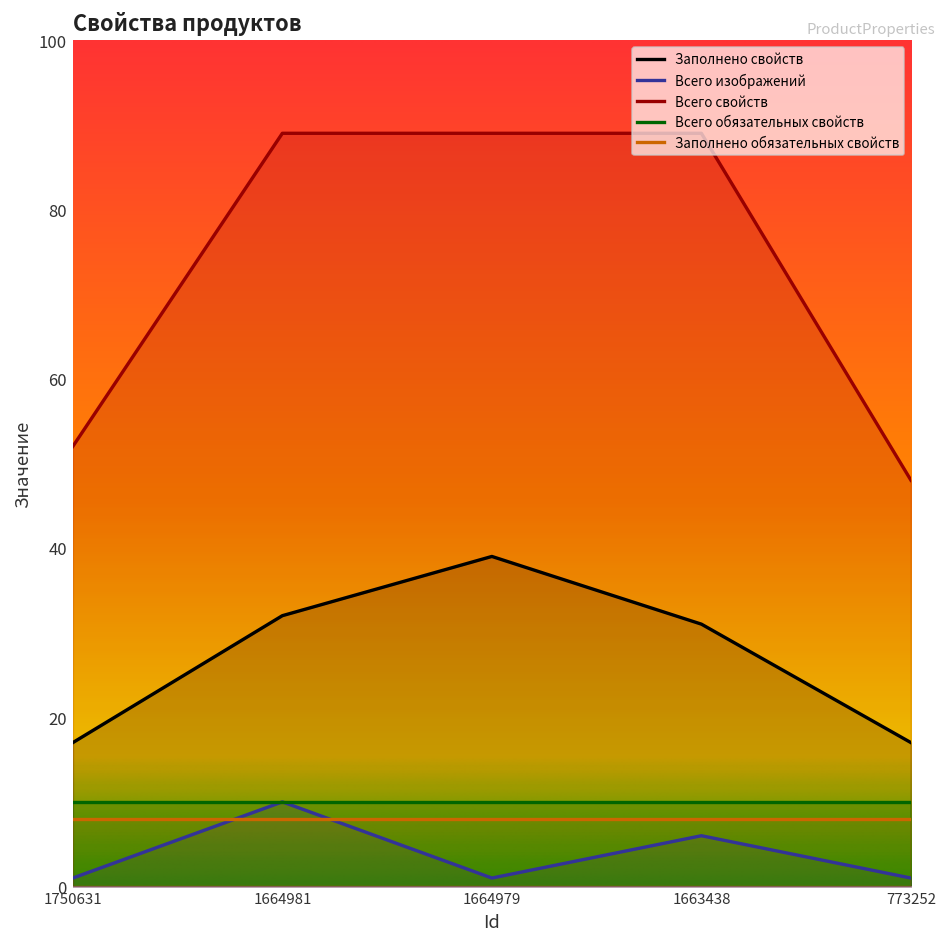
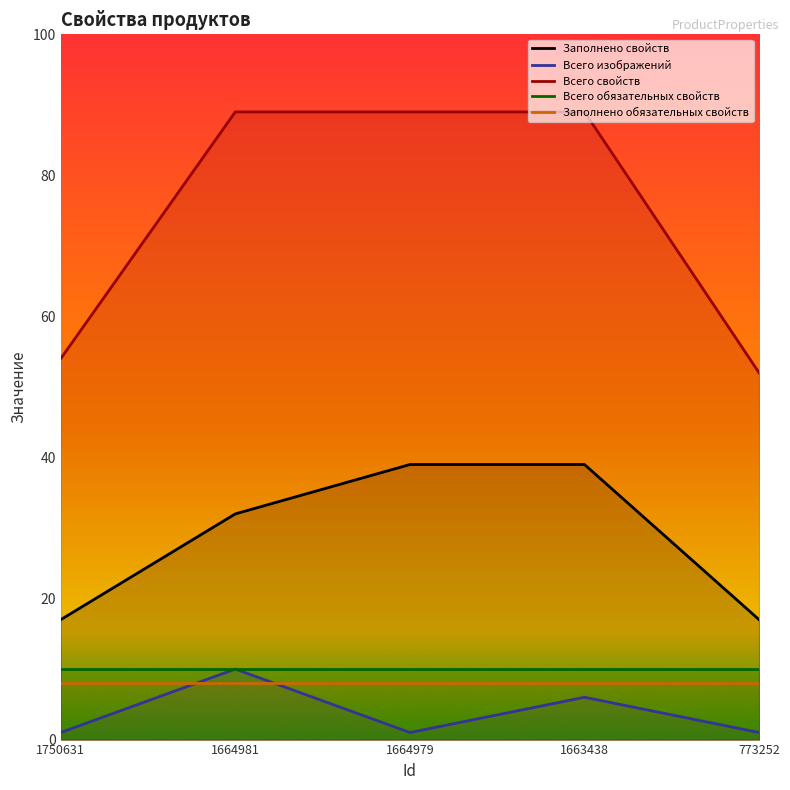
Всего свойств, 1750631: 52 -> 54
Заполнено свойств, 1663438: 31 -> 39
Всего свойств, 773252: 48 -> 52
